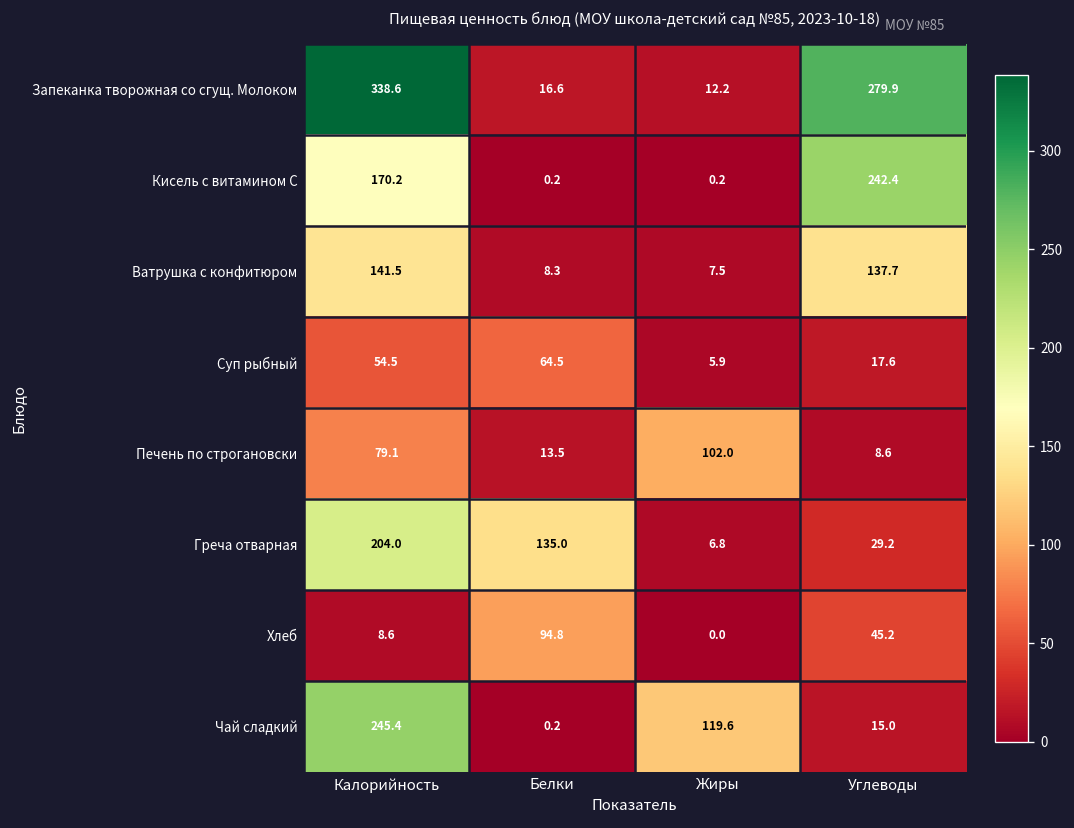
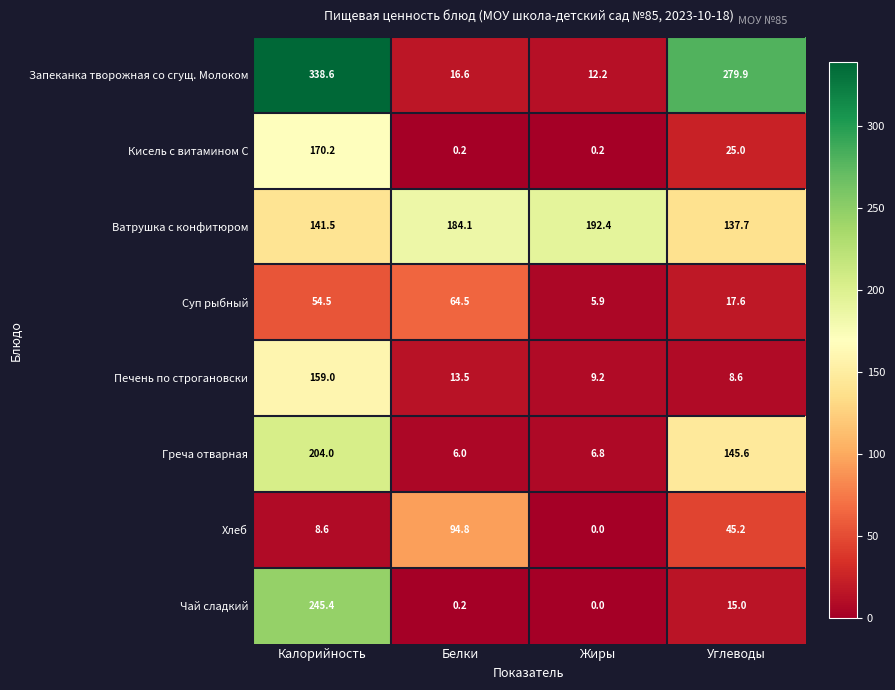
Кисель с витамином С, Углеводы: 242.4 -> 25.0
Ватрушка с конфитюром, Белки: 8.3 -> 184.1
Ватрушка с конфитюром, Жиры: 7.5 -> 192.4
Печень по строгановски, Калорийность: 79.1 -> 159.0
Печень по строгановски, Жиры: 102.0 -> 9.2
Греча отварная, Белки: 135.0 -> 6.0
Греча отварная, Углеводы: 29.2 -> 145.6
Чай сладкий, Жиры: 119.6 -> 0.0
